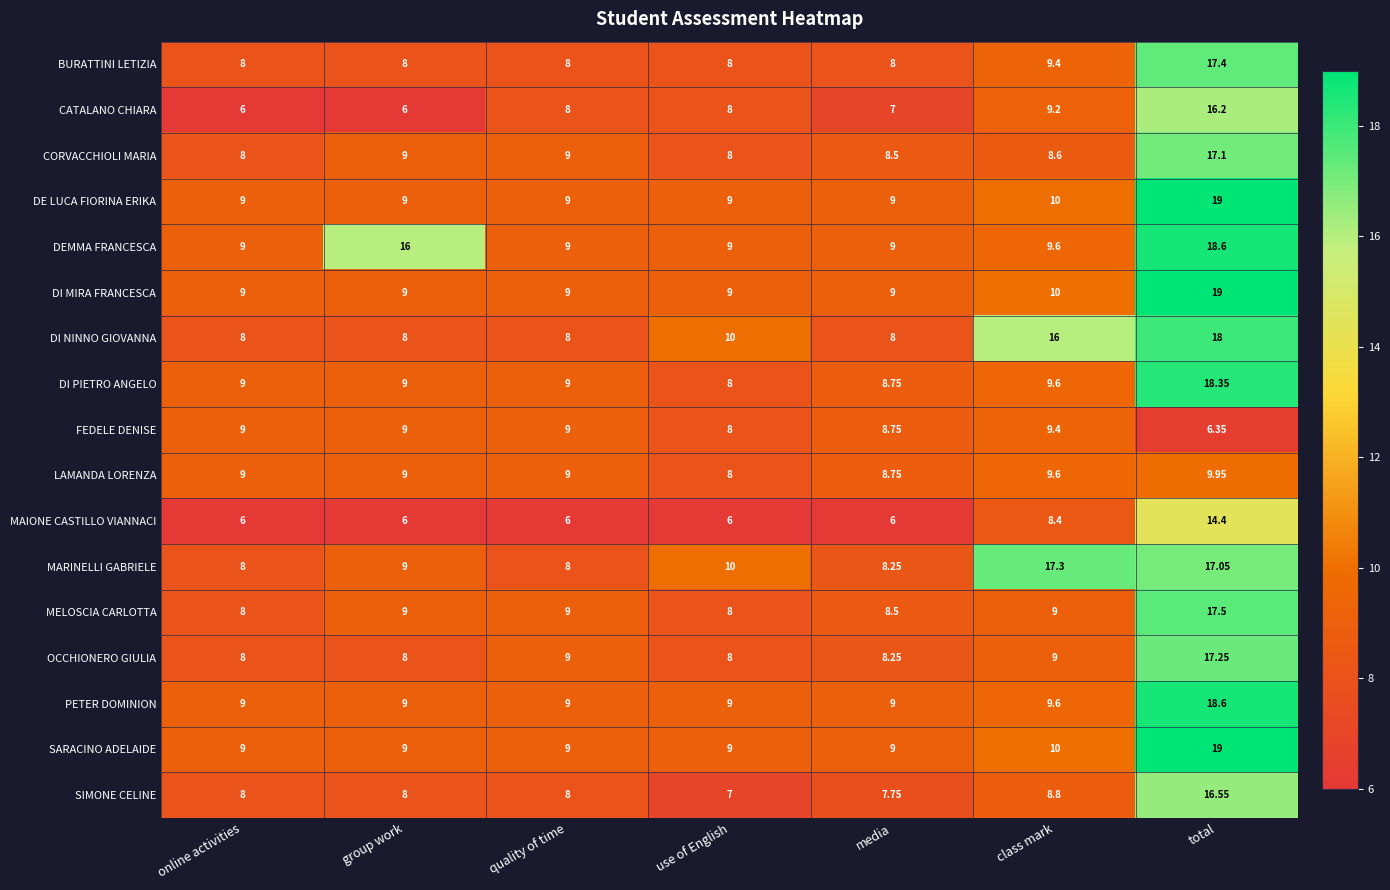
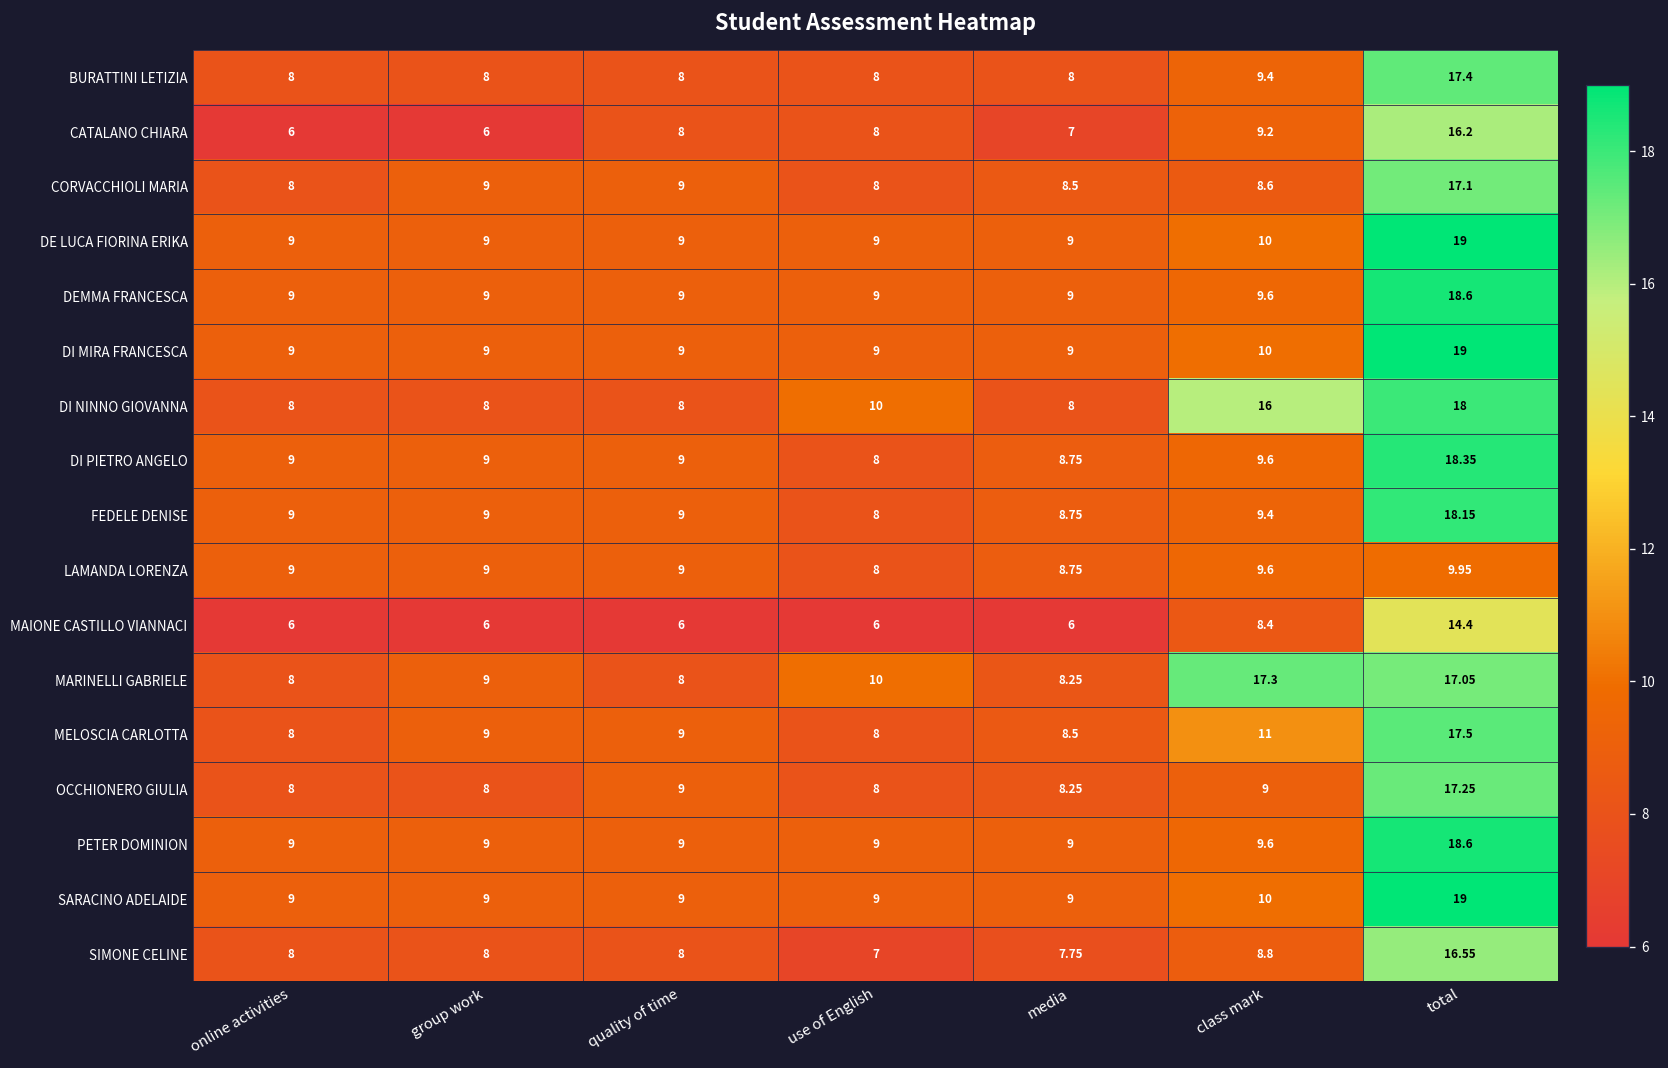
DEMMA FRANCESCA, group work: 16 -> 9
FEDELE DENISE, total: 6.35 -> 18.15
MELOSCIA CARLOTTA, class mark: 9 -> 11
